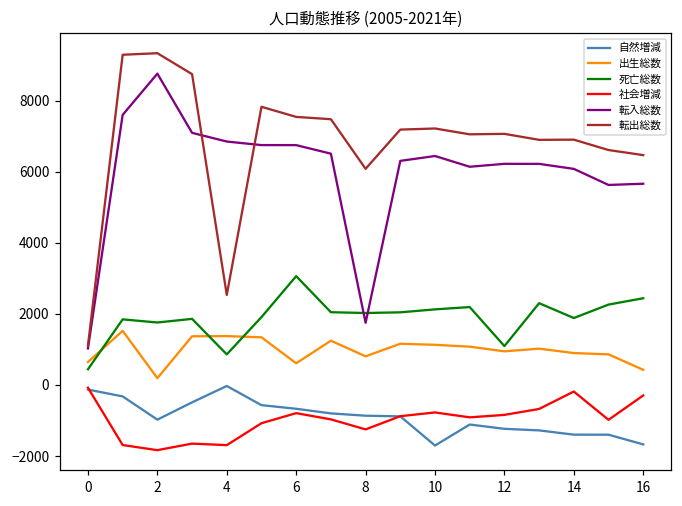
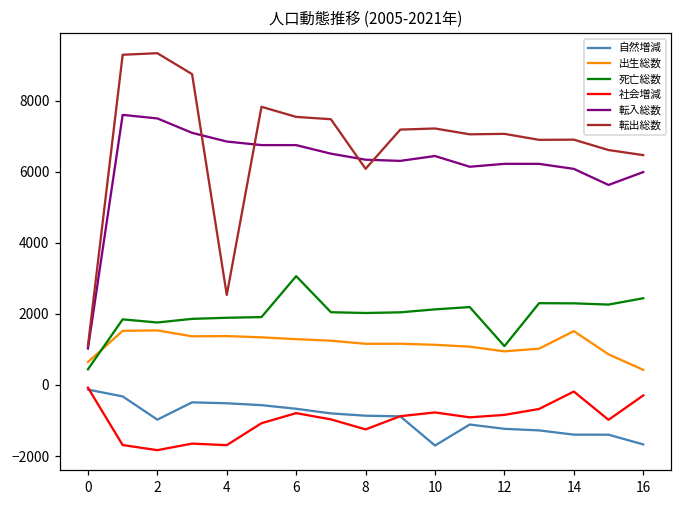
出生総数, 2: 200 -> 1500
転入総数, 2: 8800 -> 7500
自然増減, 4: 0 -> -500
死亡総数, 4: 900 -> 1900
出生総数, 6: 600 -> 1300
出生総数, 8: 800 -> 1200
転入総数, 8: 1700 -> 6300
出生総数, 14: 900 -> 1500
死亡総数, 14: 1900 -> 2300
転入総数, 16: 5700 -> 6000
